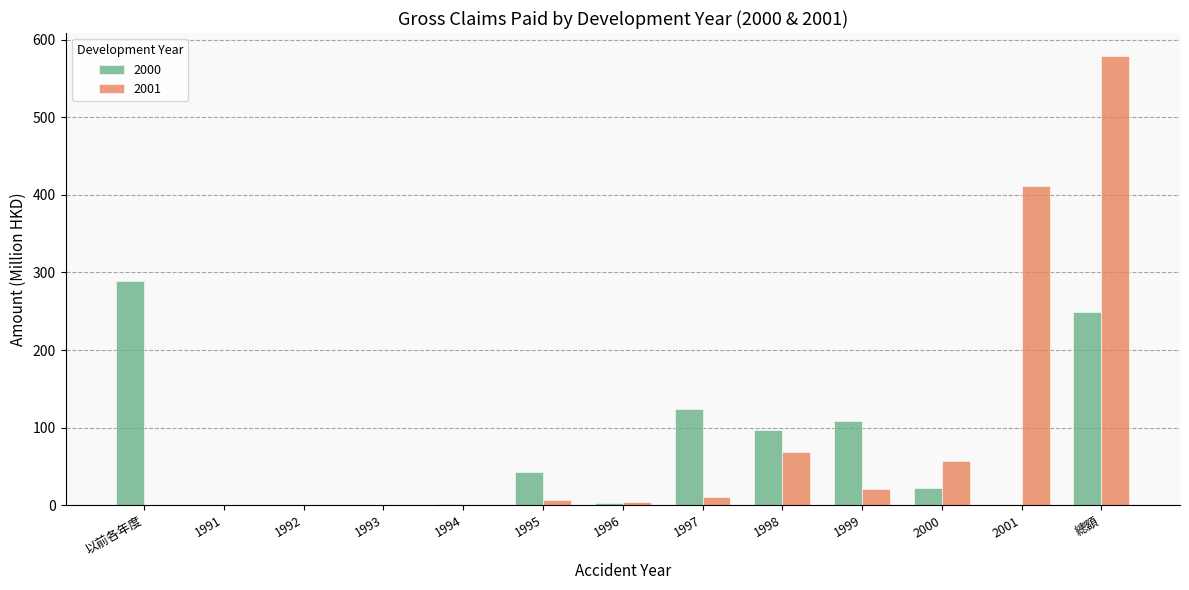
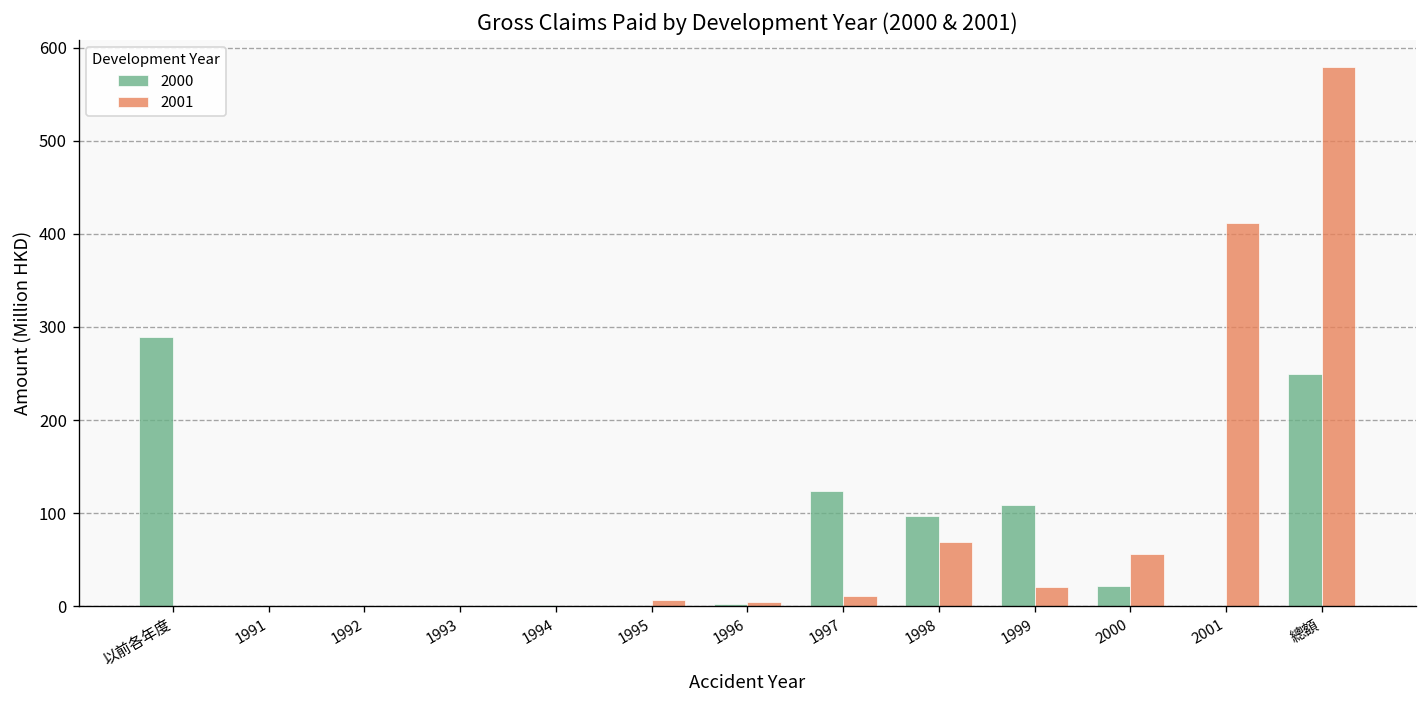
2000, 1995: 40 -> 0
